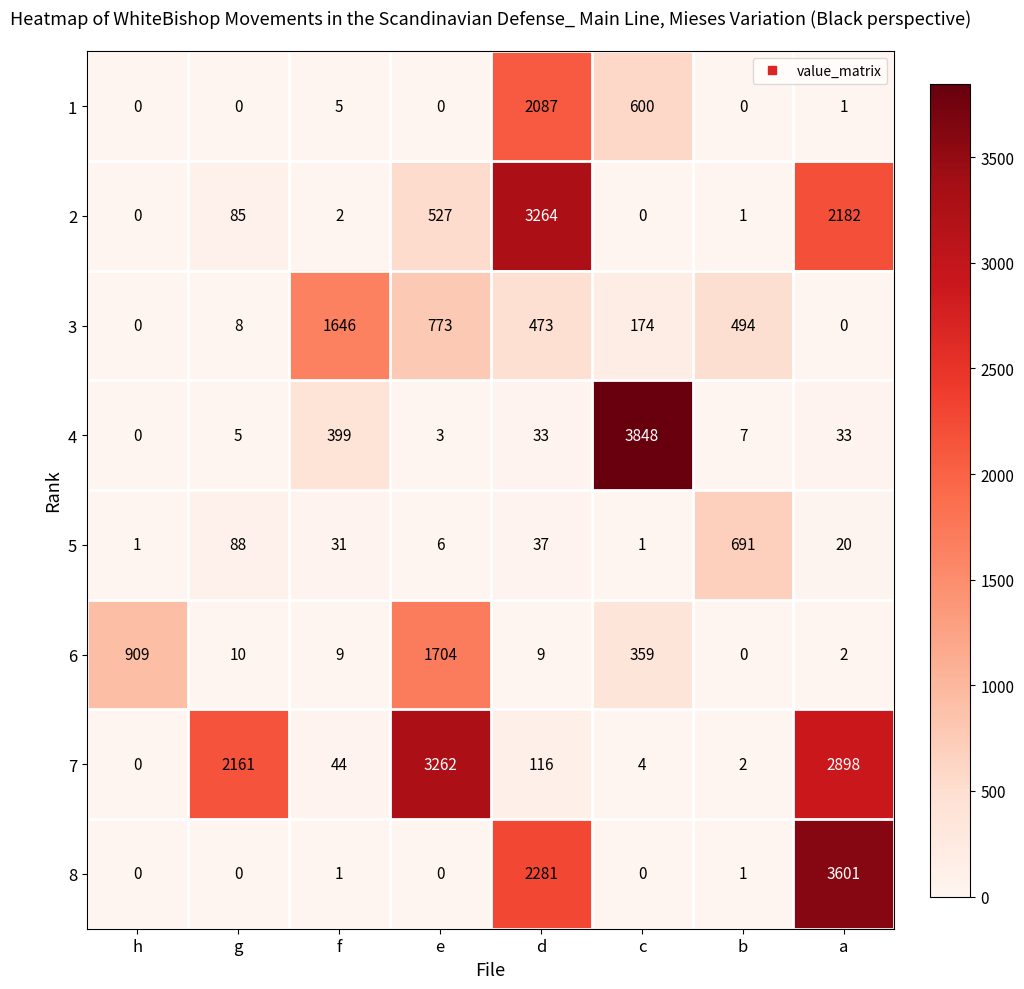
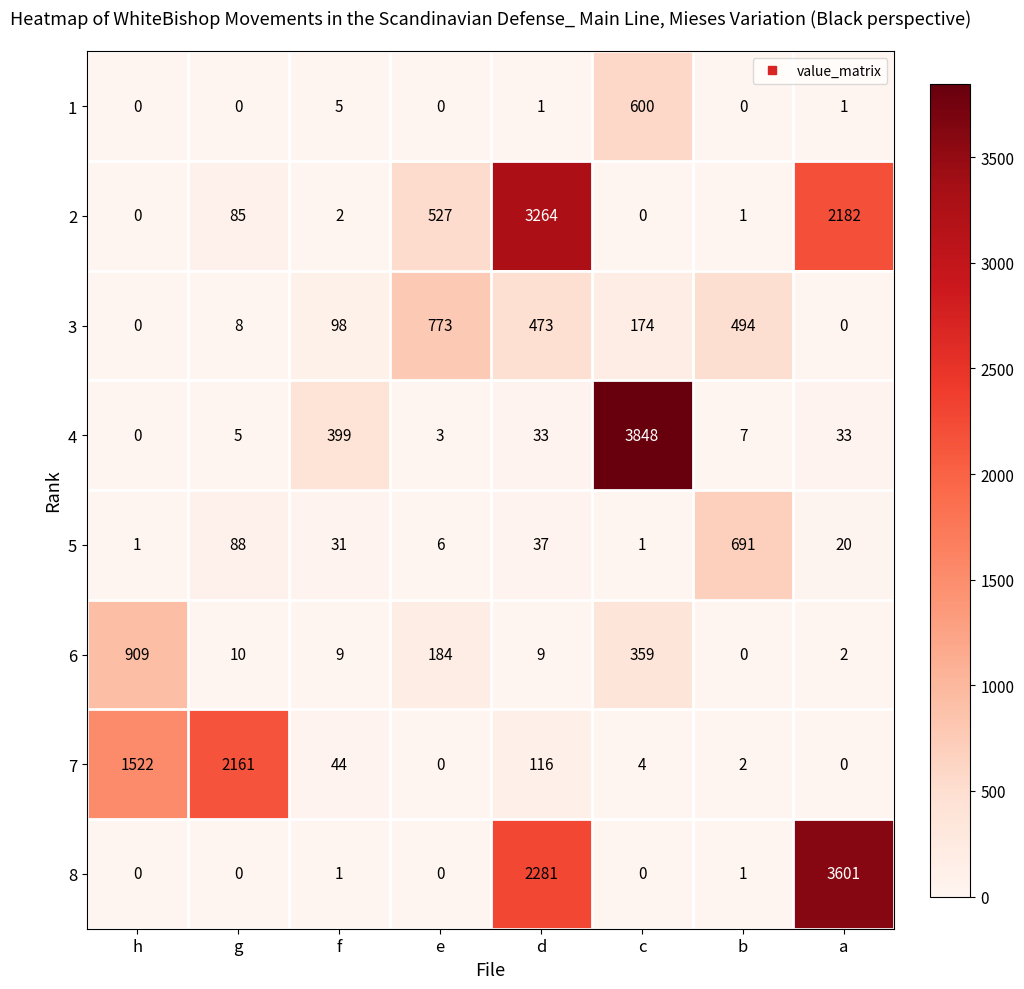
1, d: 2087 -> 1
3, f: 1646 -> 98
6, e: 1704 -> 184
7, h: 0 -> 1522
7, e: 3262 -> 0
7, a: 2898 -> 0
